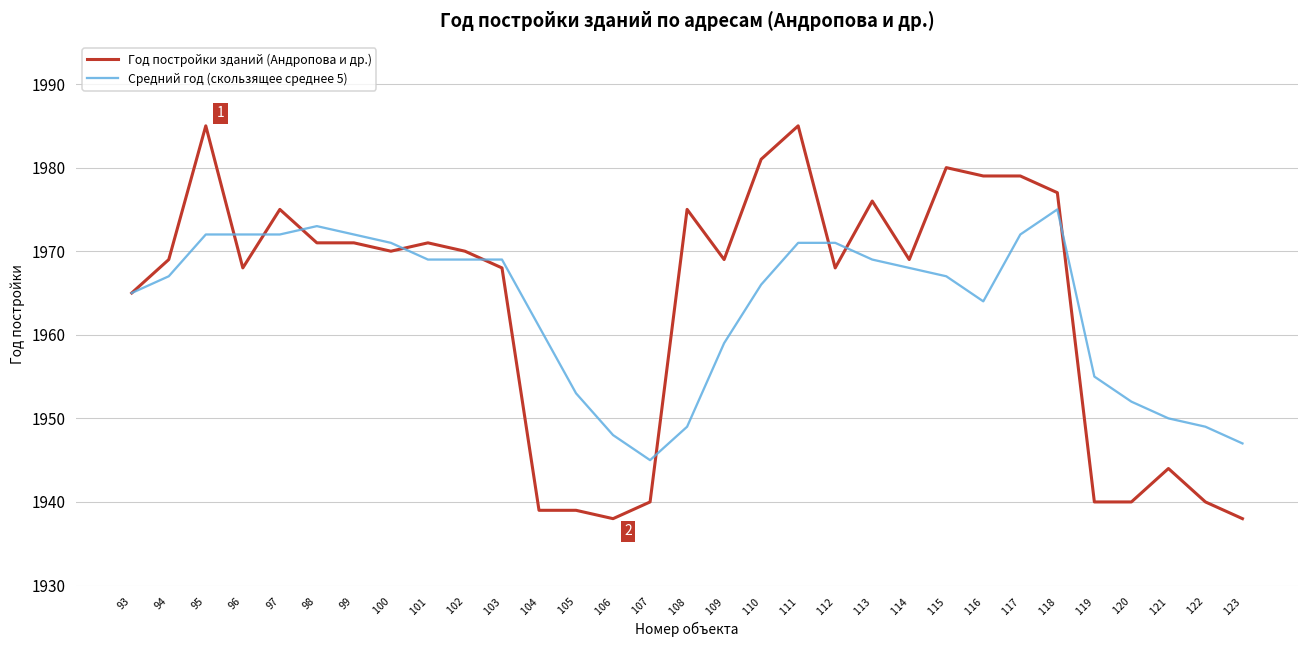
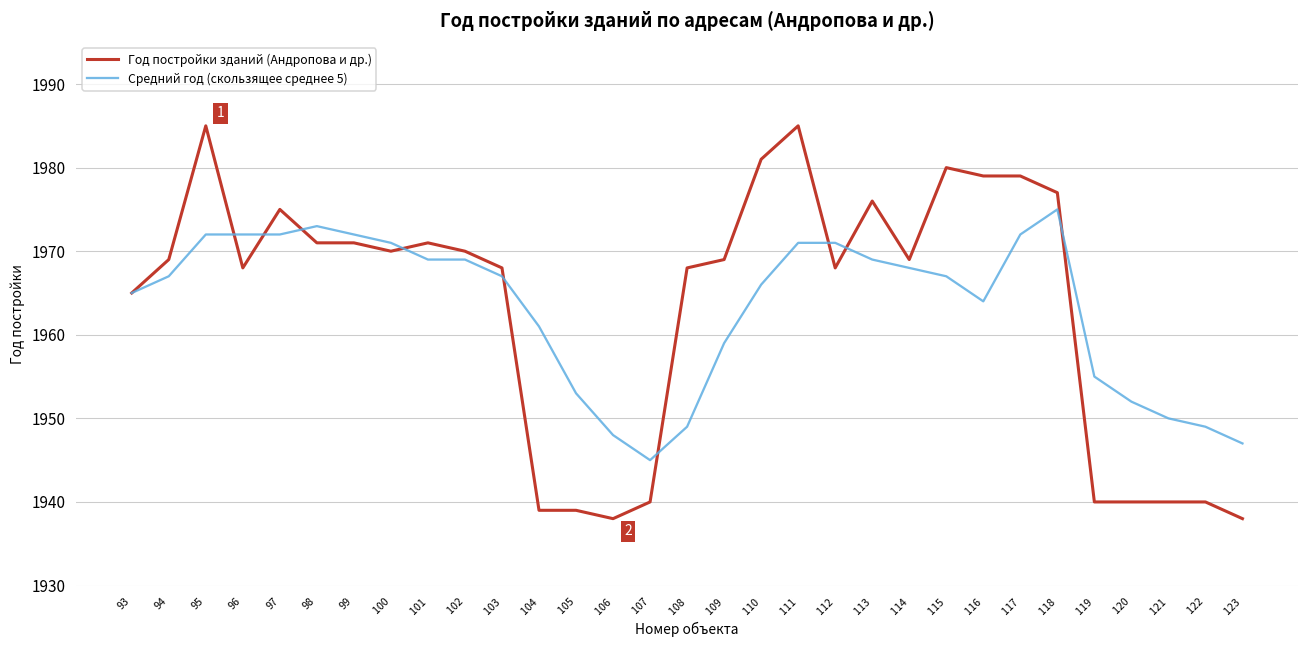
Средний год (скользящее среднее 5), 103: 1969 -> 1967
Год постройки зданий (Андропова и др.), 108: 1975 -> 1968
Год постройки зданий (Андропова и др.), 121: 1944 -> 1940
